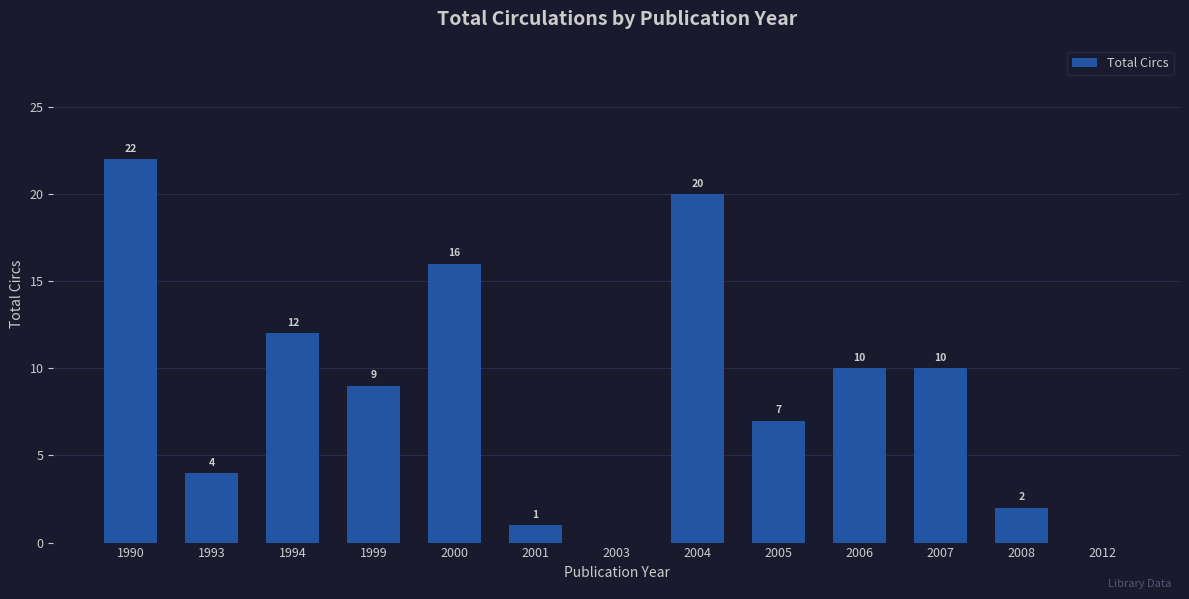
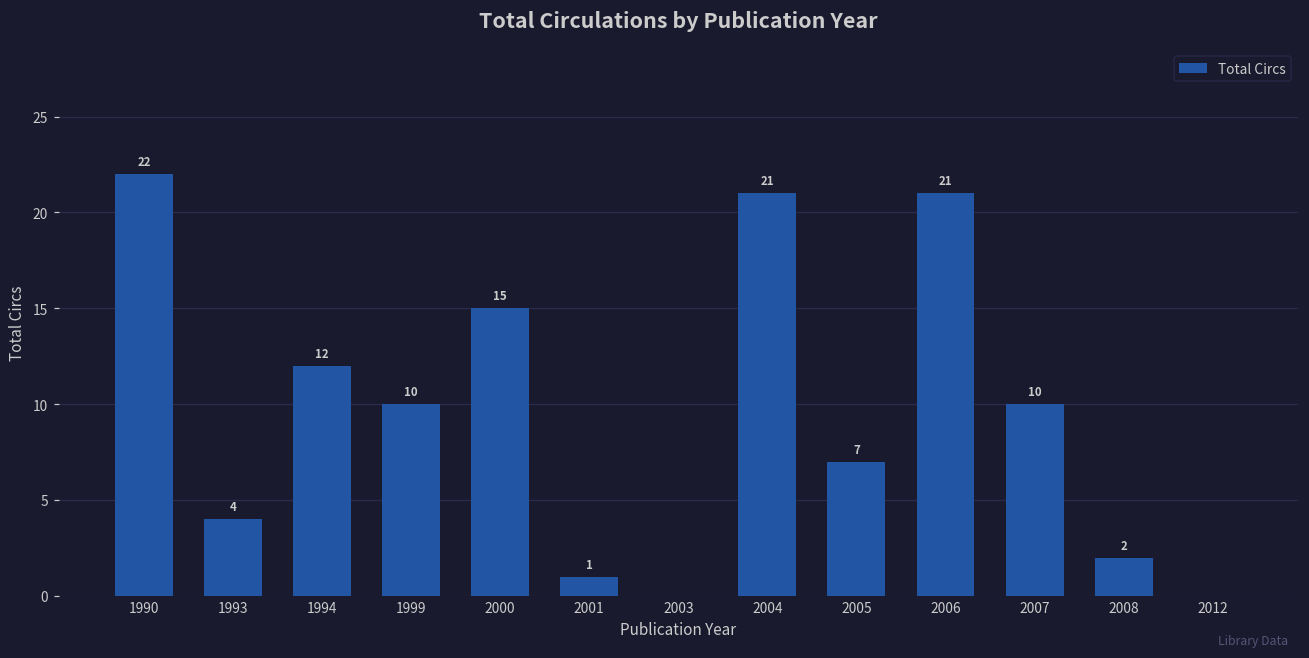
1999: 9 -> 10
2000: 16 -> 15
2004: 20 -> 21
2006: 10 -> 21
